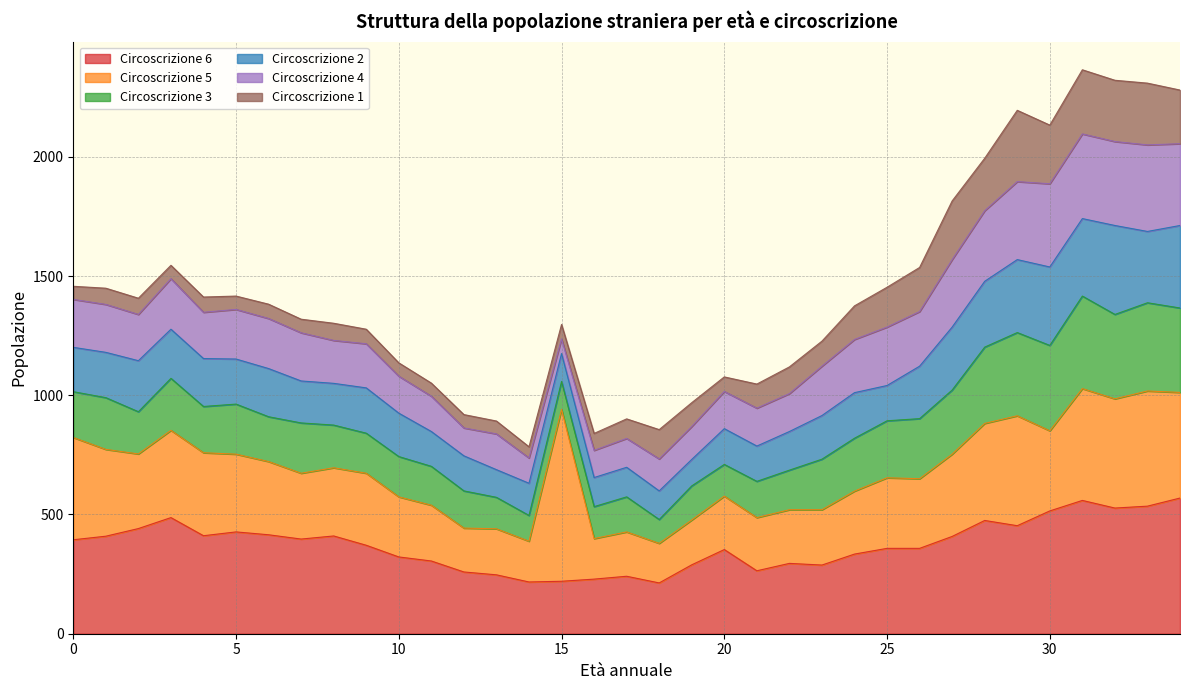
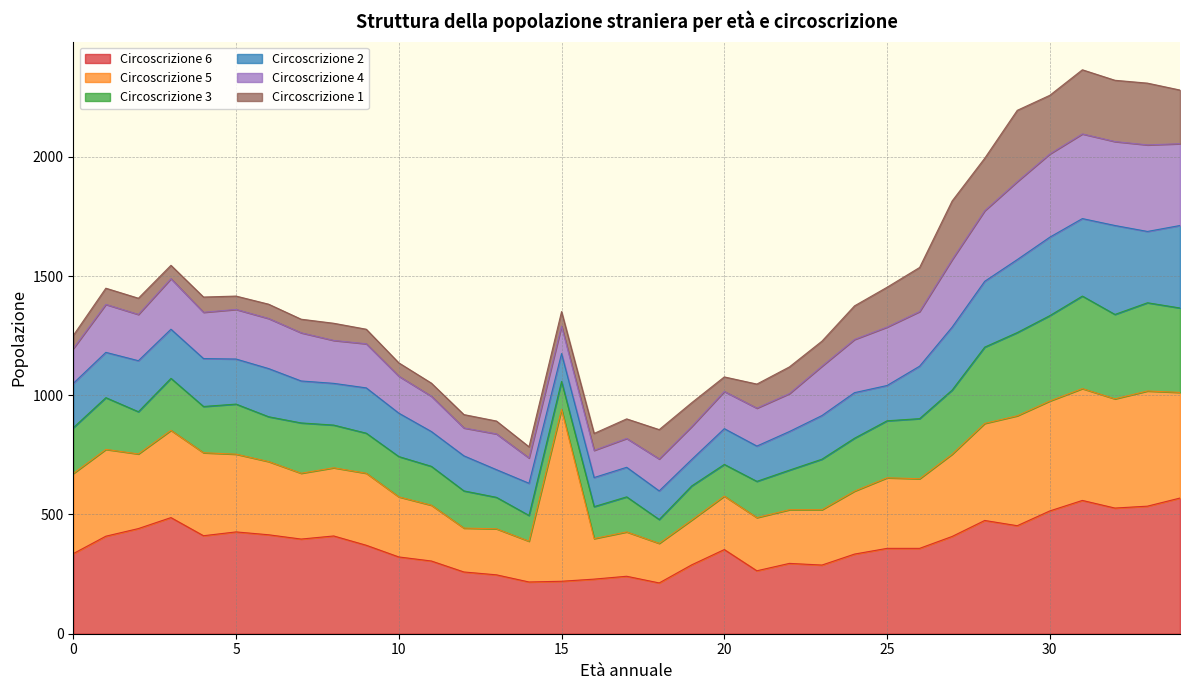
Circoscrizione 6, 0: 390 -> 340
Circoscrizione 5, 0: 430 -> 340
Circoscrizione 4, 0: 200 -> 150
Circoscrizione 4, 15: 60 -> 120
Circoscrizione 5, 30: 340 -> 460
